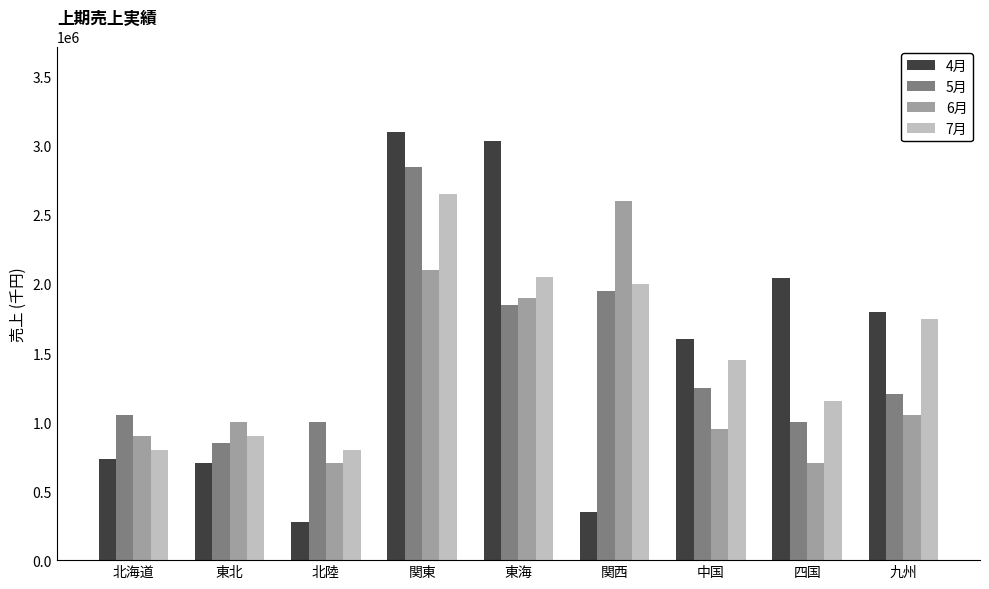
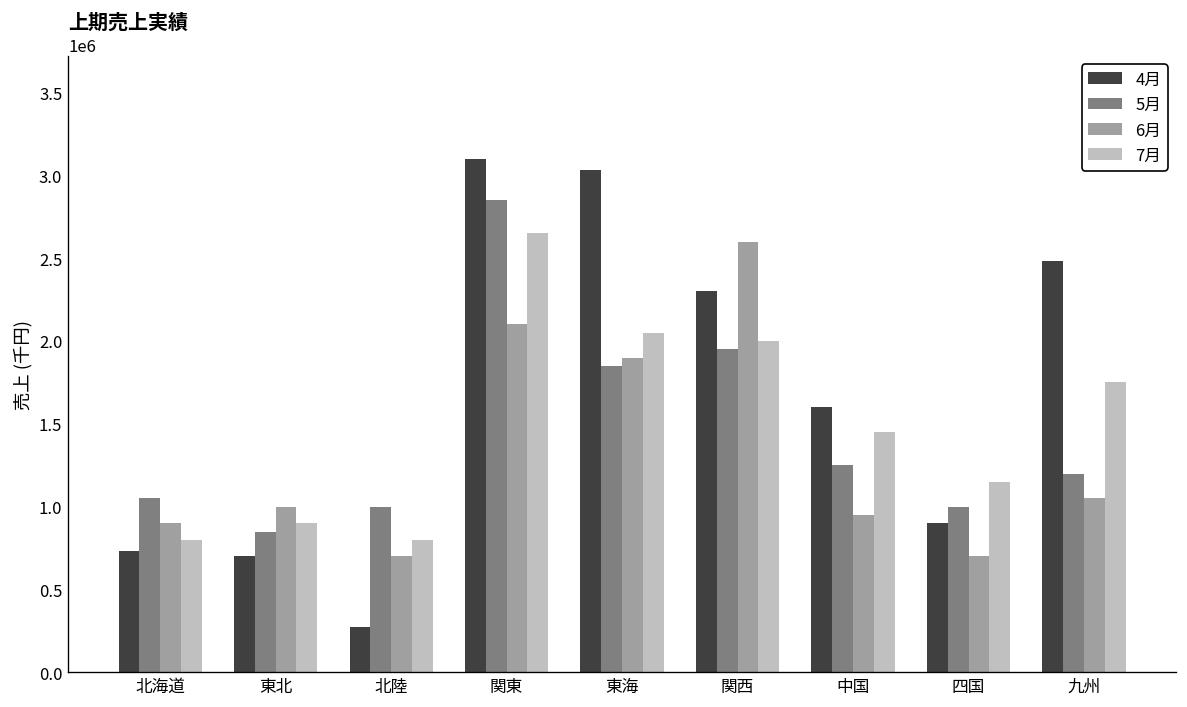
4月, 関西: 350000 -> 2300000
4月, 四国: 2050000 -> 900000
4月, 九州: 1800000 -> 2490000
